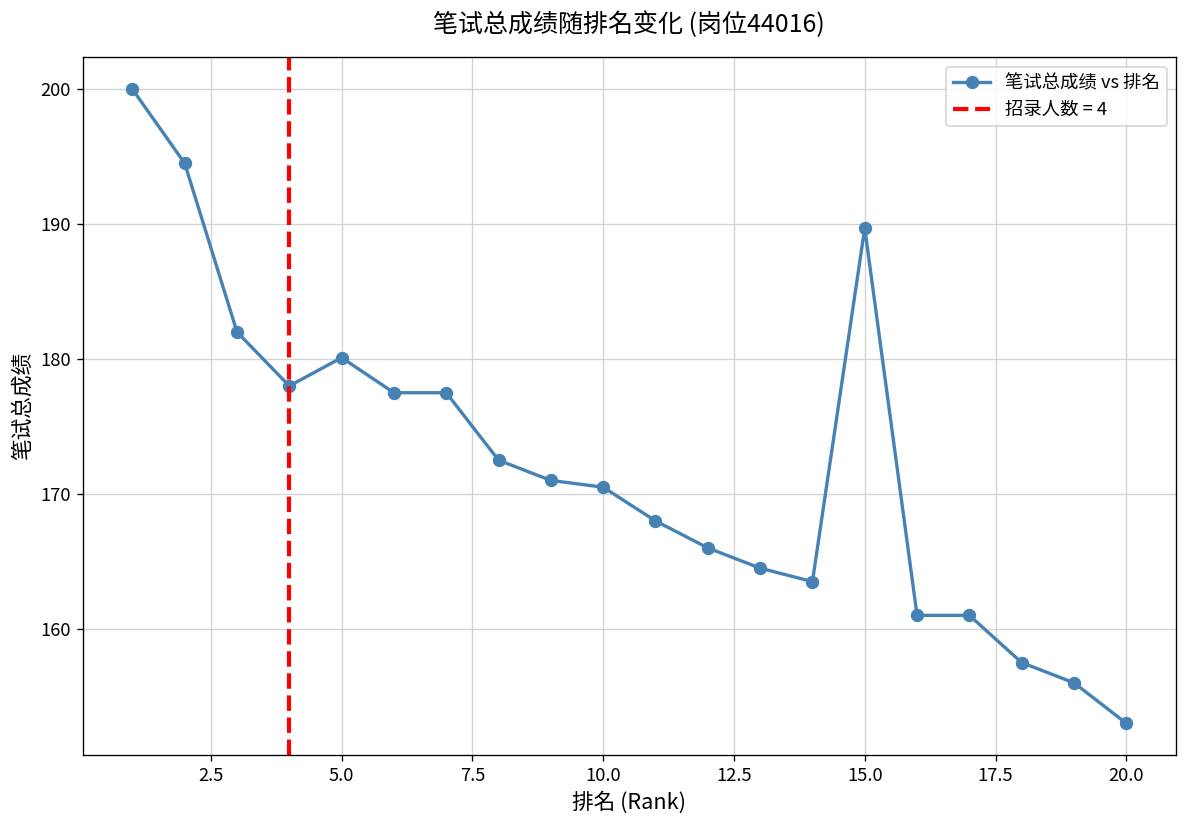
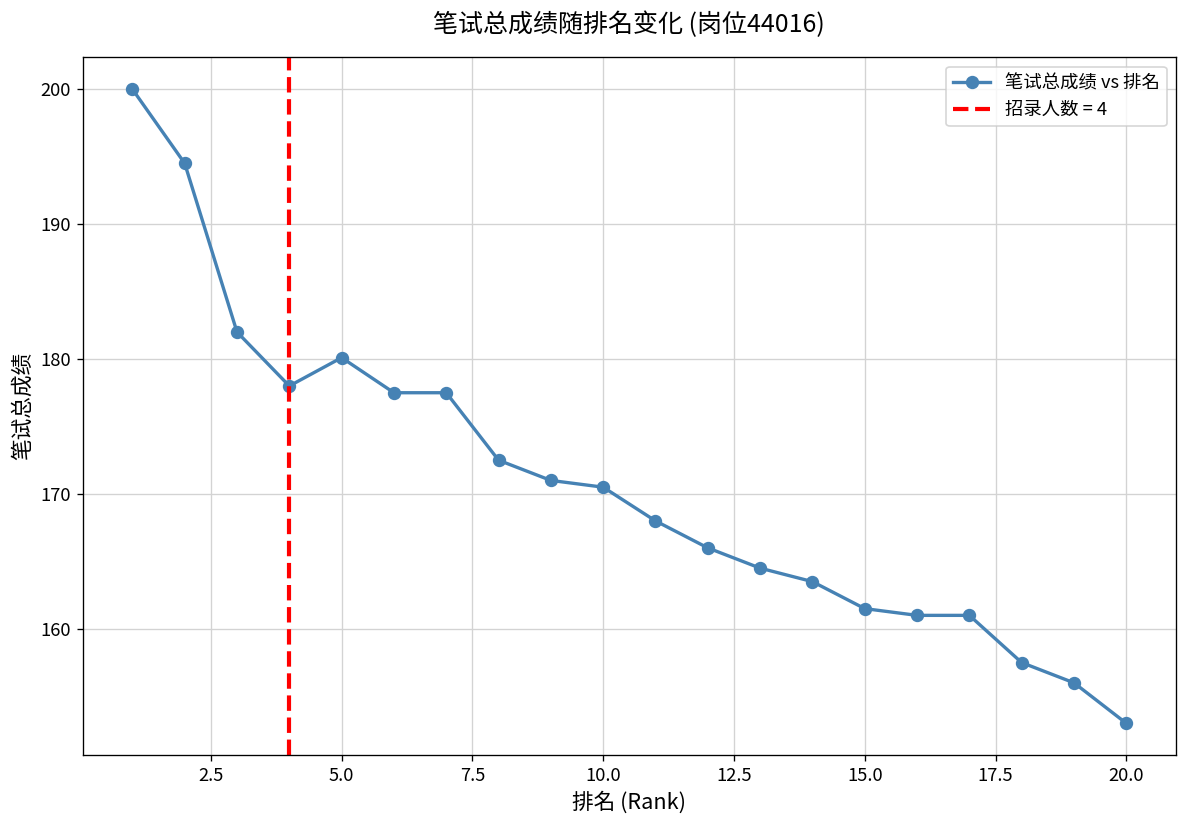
15.0: 189.7 -> 161.5
